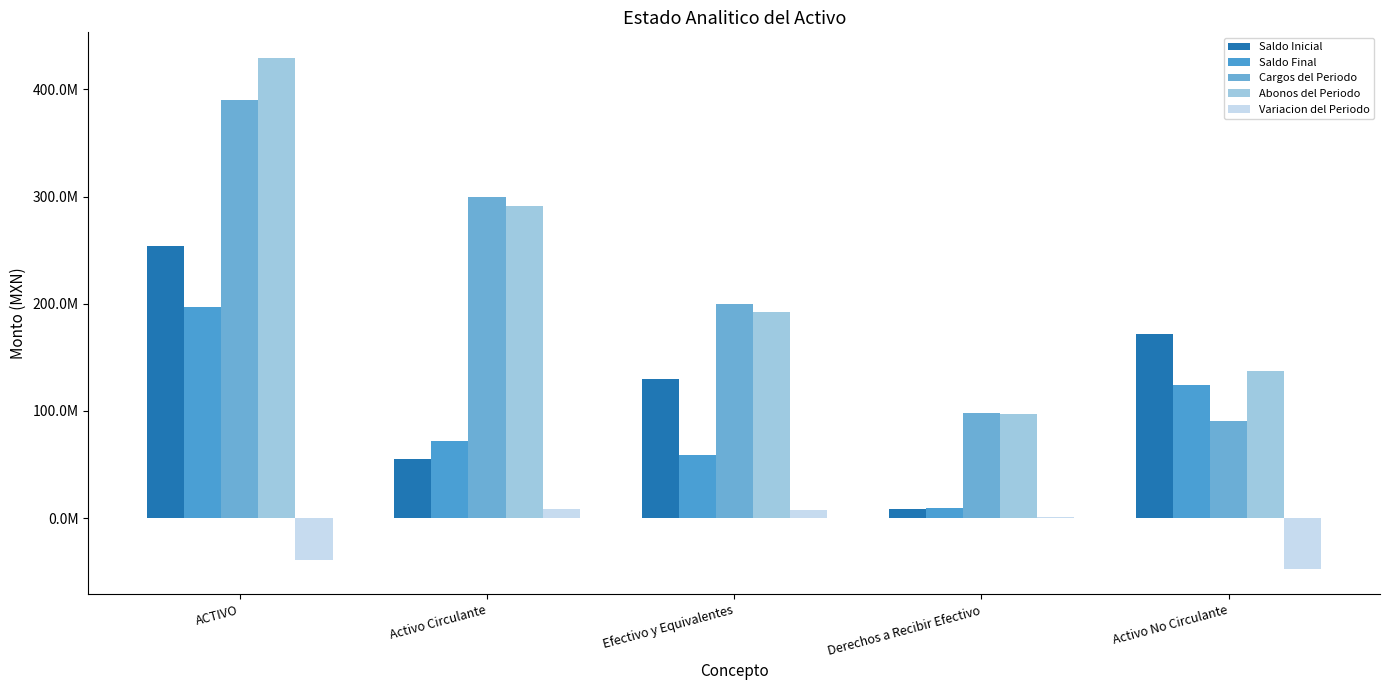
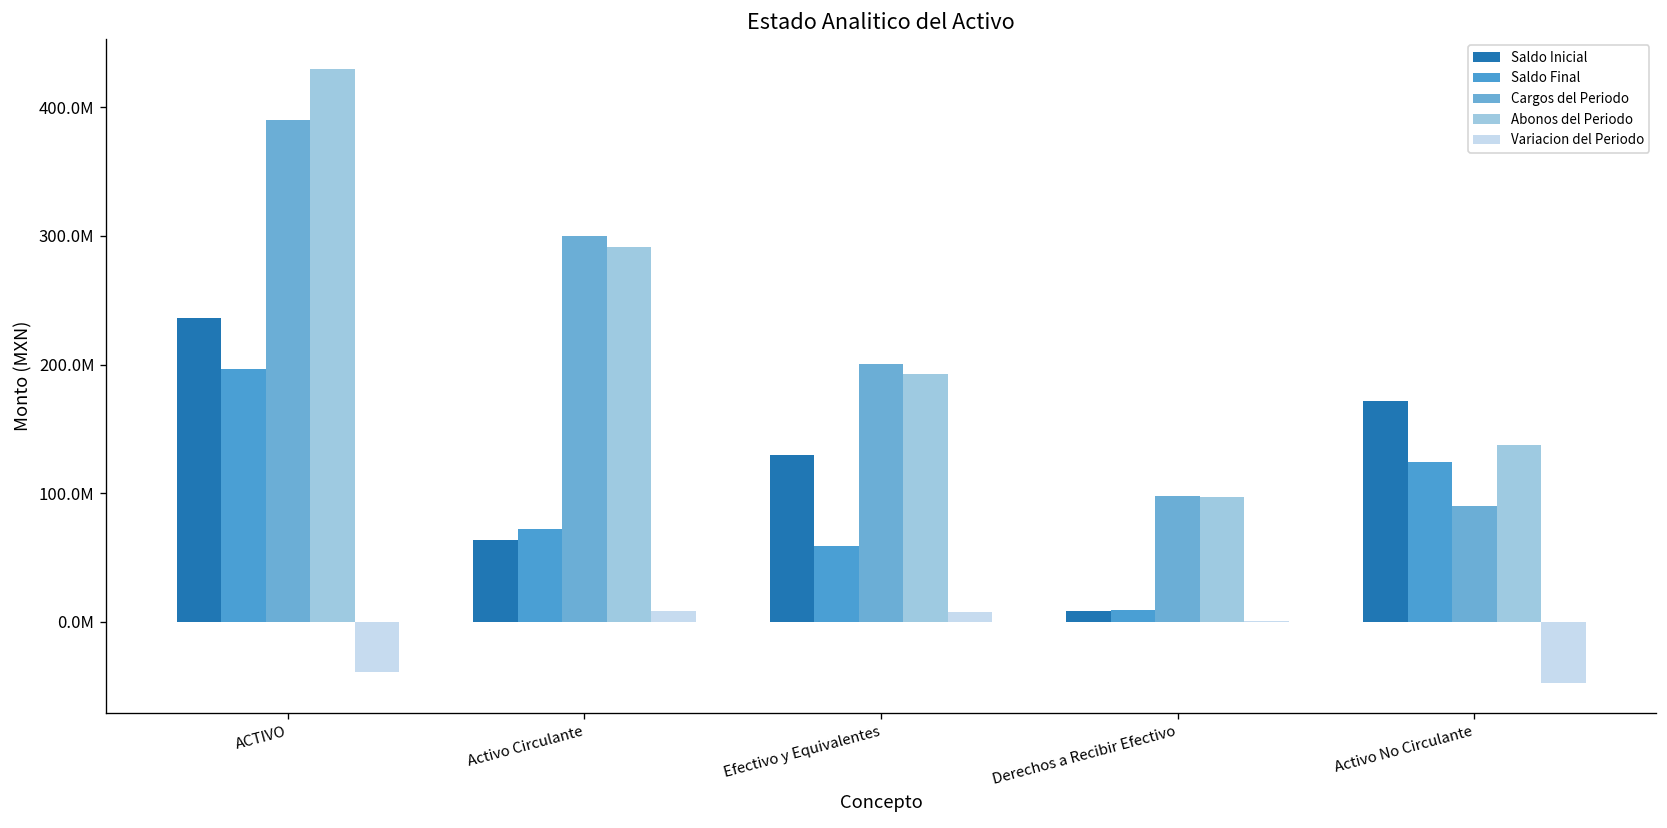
Saldo Inicial, ACTIVO: 254000000 -> 236000000
Saldo Inicial, Activo Circulante: 55000000 -> 64000000
